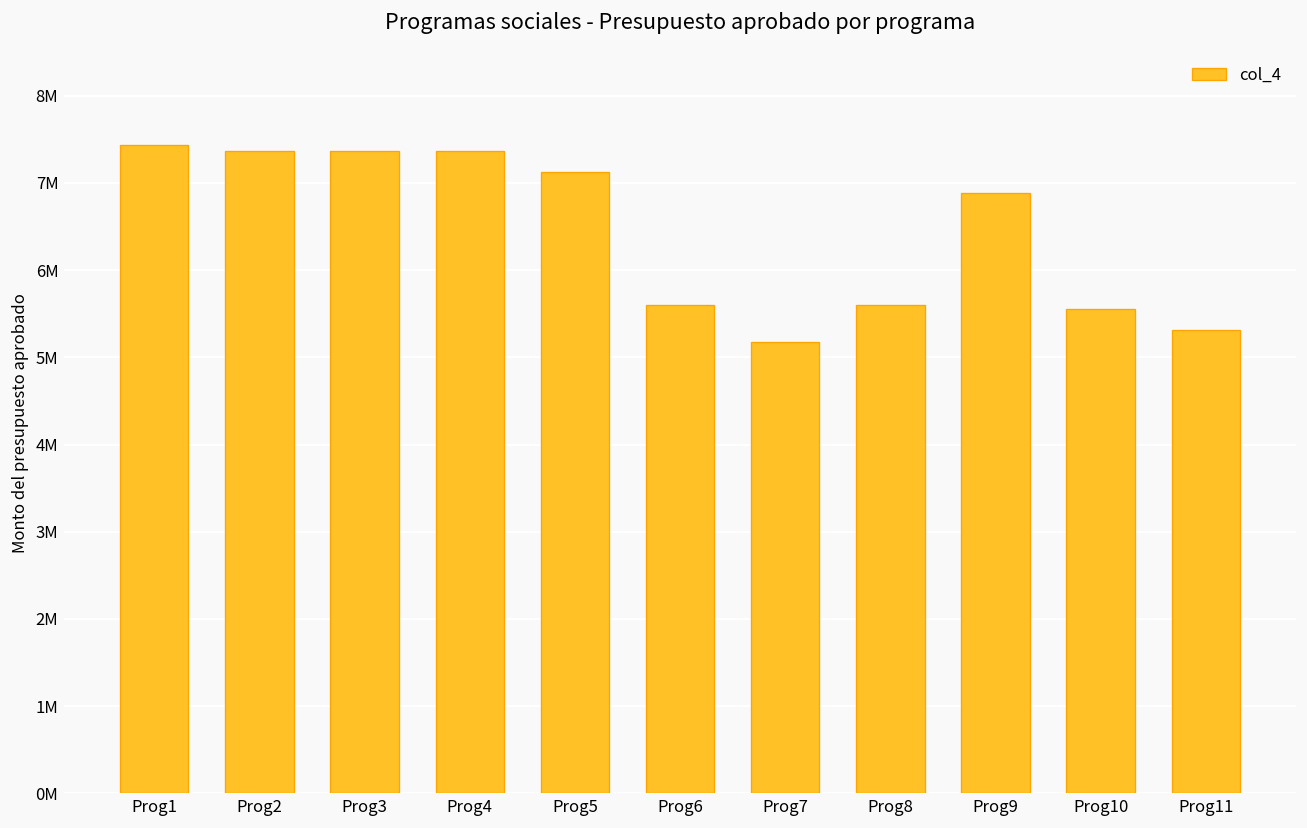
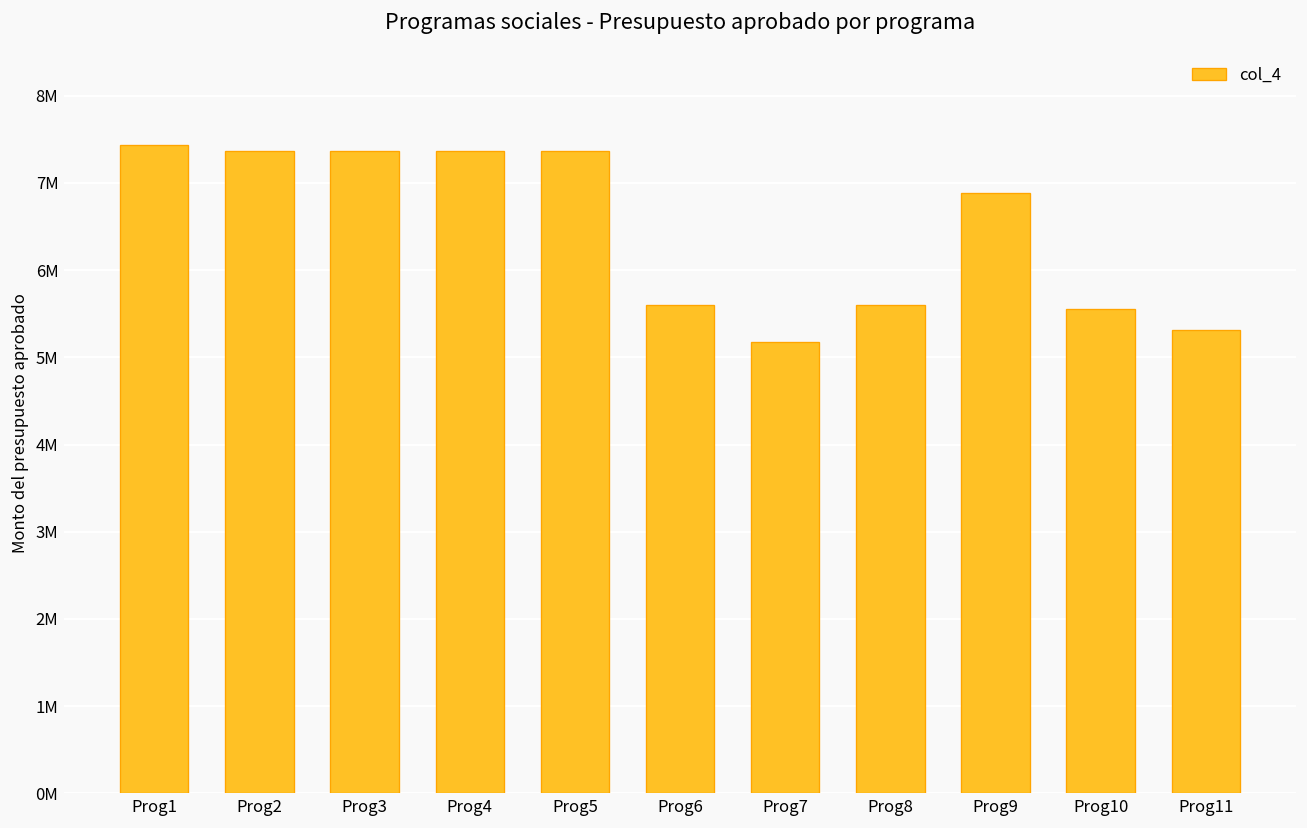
Prog5: 7100000 -> 7400000
